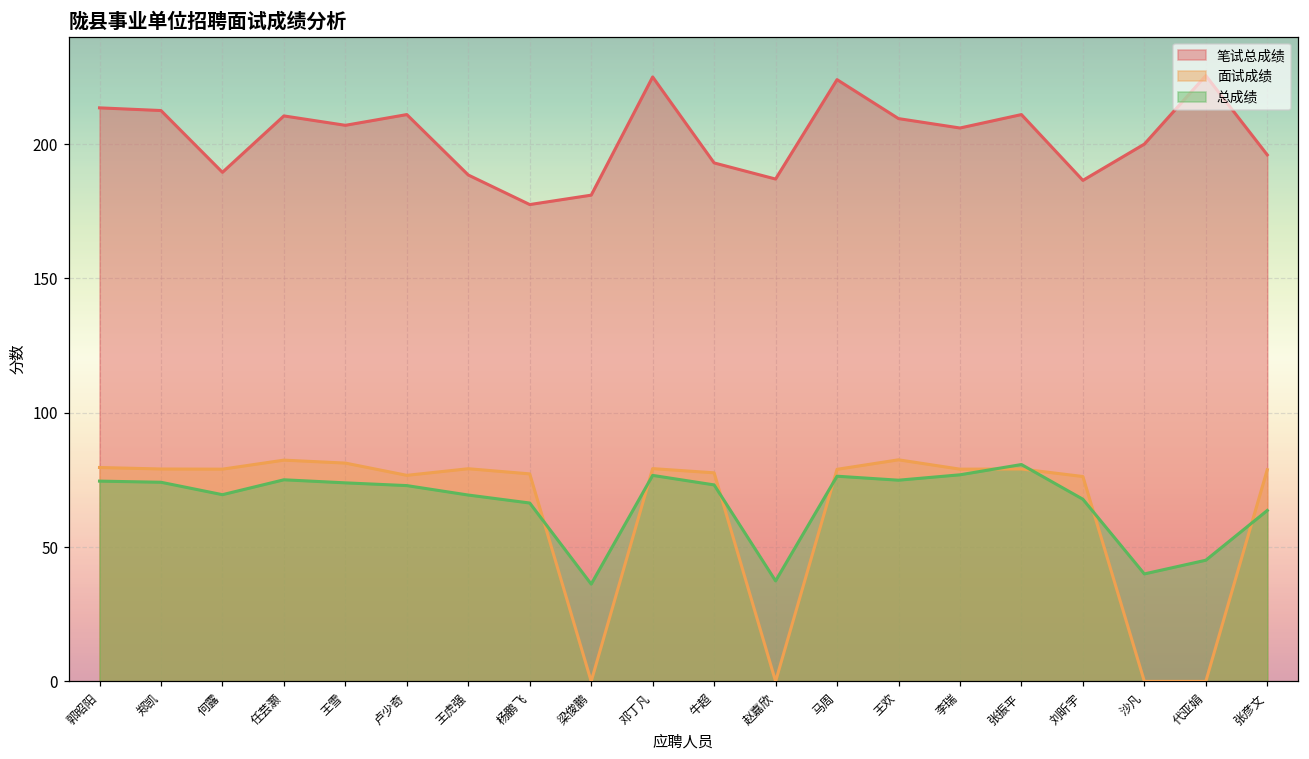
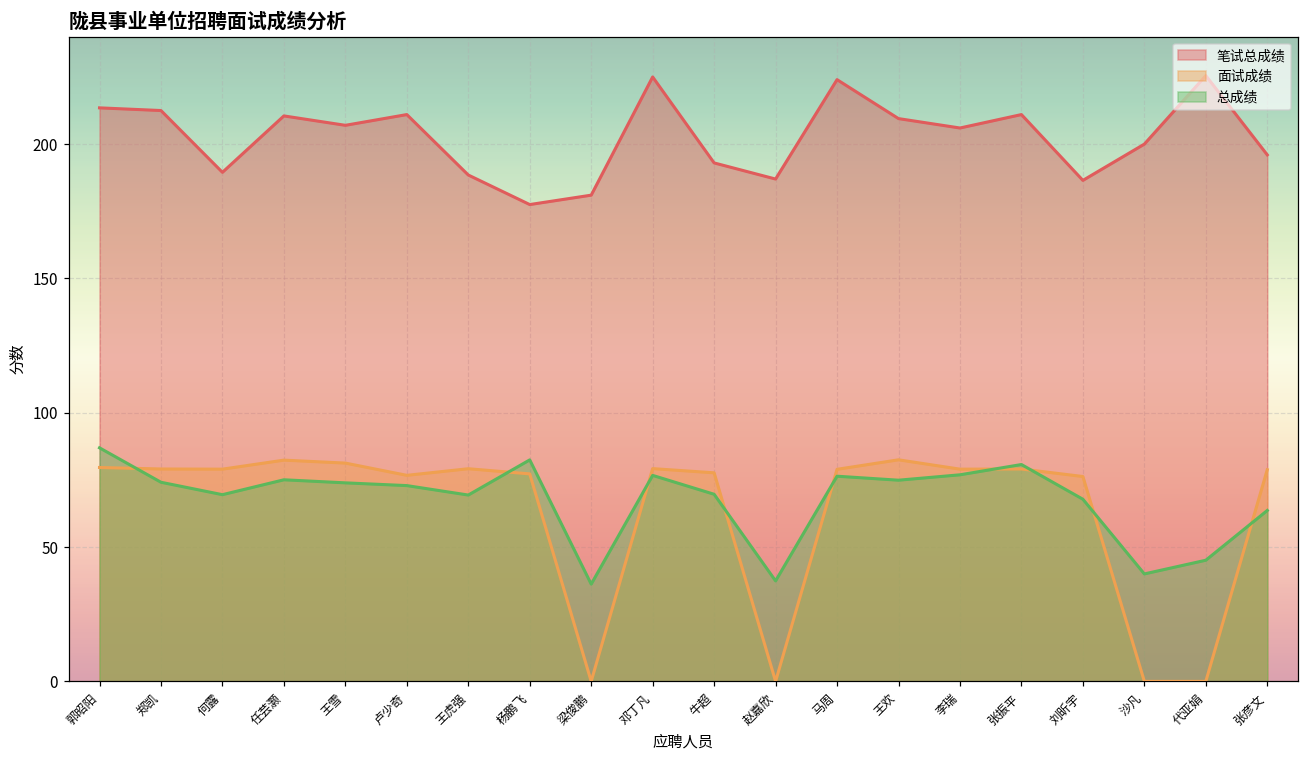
总成绩, 郭昭阳: 75 -> 87
总成绩, 杨鹏飞: 66 -> 82
总成绩, 牛超: 73 -> 70
